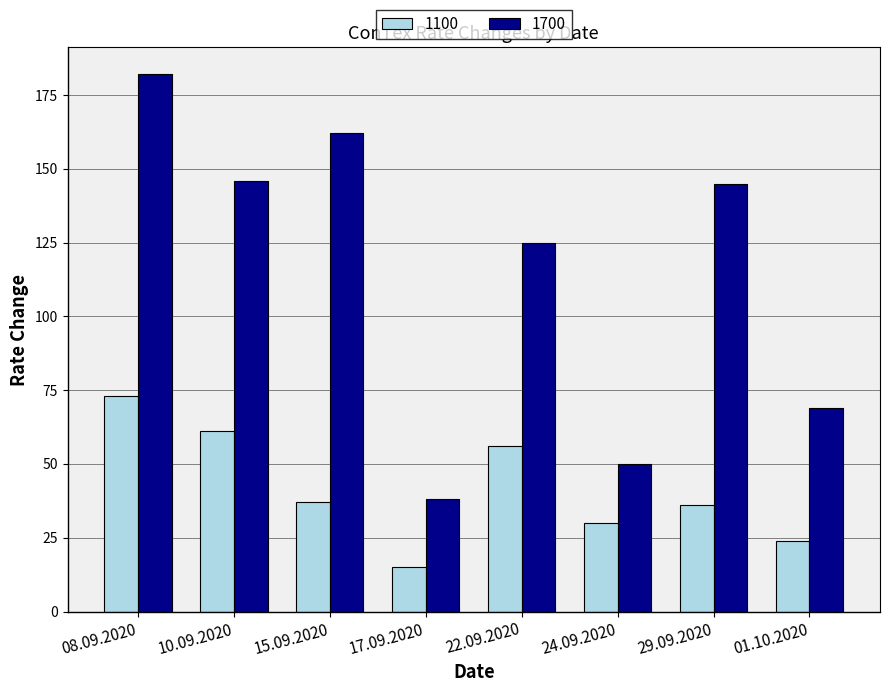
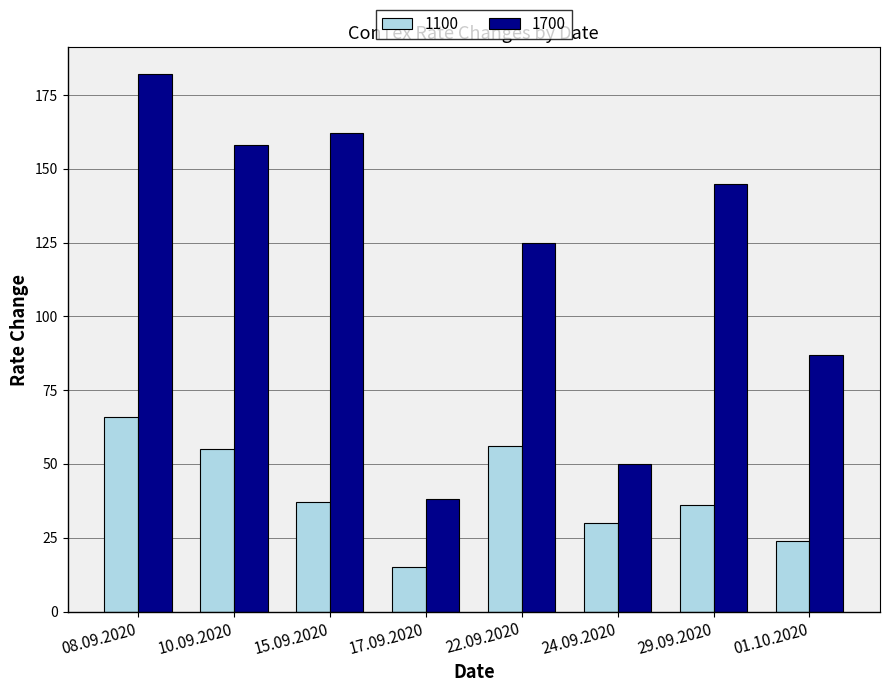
1100, 08.09.2020: 73 -> 66
1100, 10.09.2020: 61 -> 55
1700, 10.09.2020: 146 -> 158
1700, 01.10.2020: 69 -> 87
